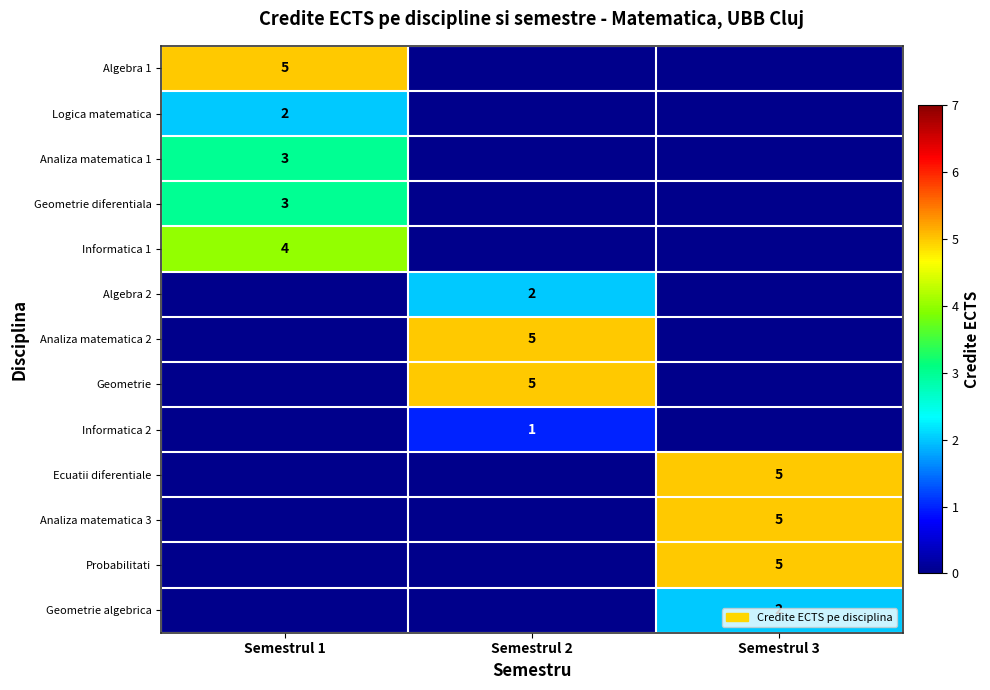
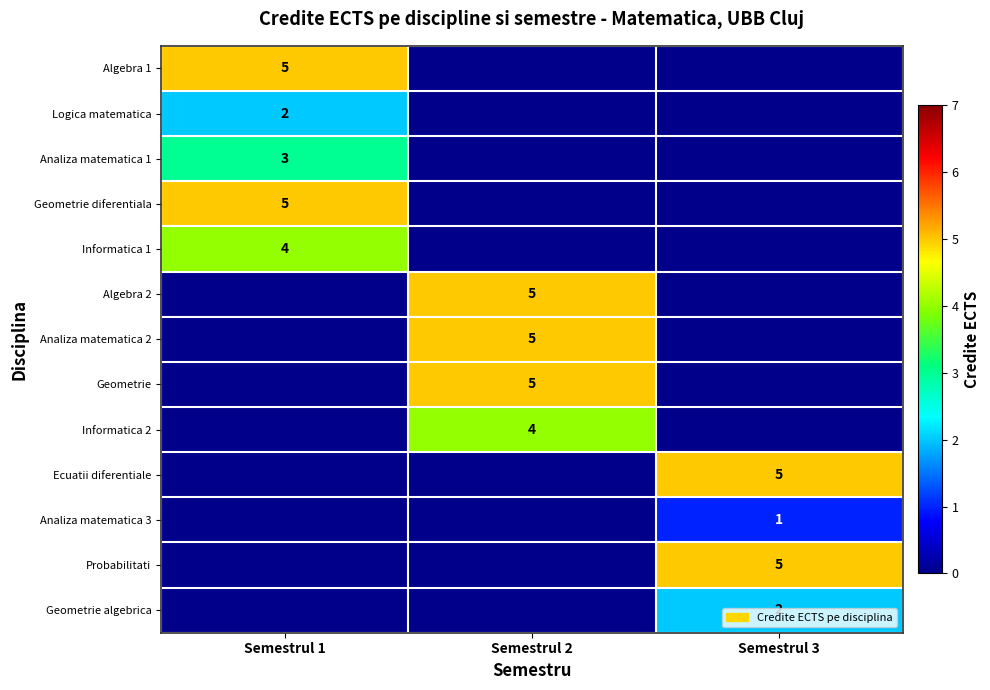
Geometrie diferentiala, Semestrul 1: 3 -> 5
Algebra 2, Semestrul 2: 2 -> 5
Informatica 2, Semestrul 2: 1 -> 4
Analiza matematica 3, Semestrul 3: 5 -> 1
